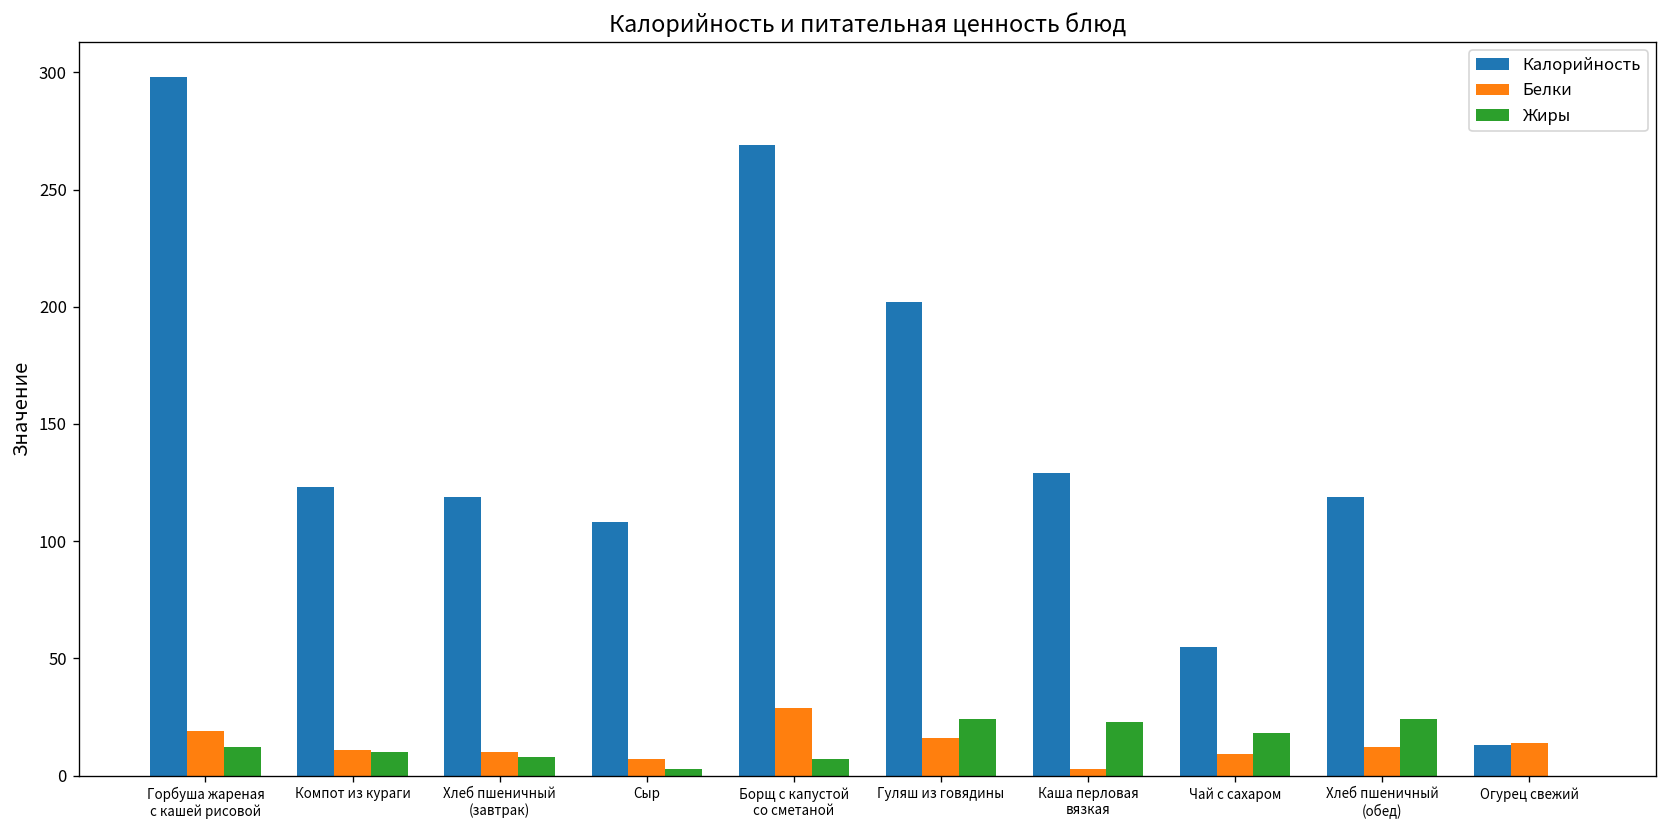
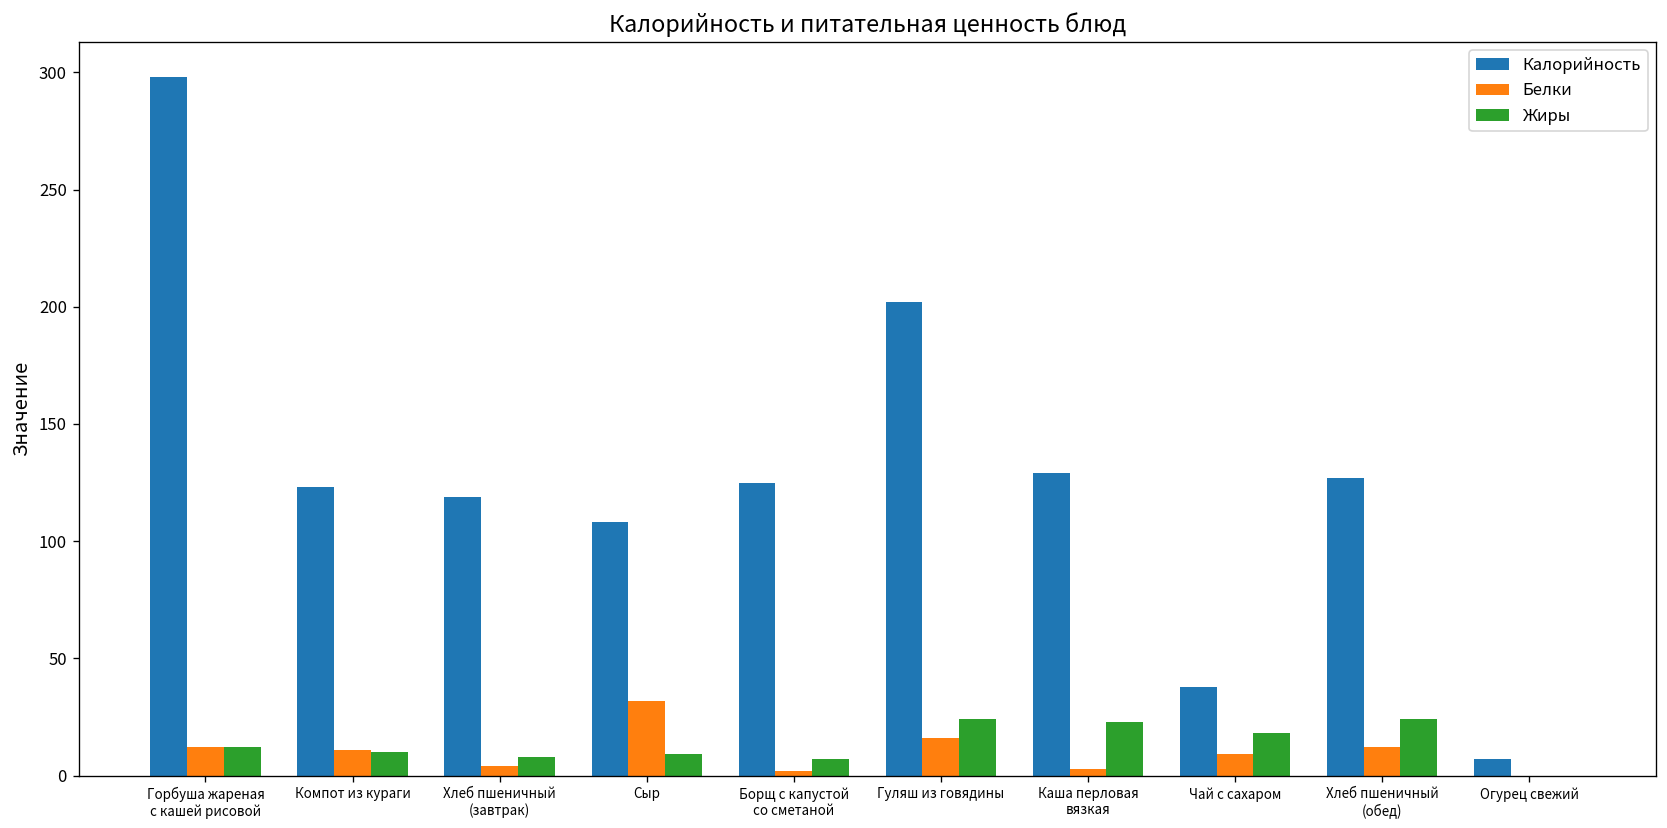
Белки, Горбуша жареная с кашей рисовой: 19 -> 12
Белки, Хлеб пшеничный (завтрак): 10 -> 4
Белки, Сыр: 7 -> 32
Жиры, Сыр: 3 -> 9
Калорийность, Борщ с капустой со сметаной: 269 -> 125
Белки, Борщ с капустой со сметаной: 29 -> 2
Калорийность, Чай с сахаром: 55 -> 38
Калорийность, Хлеб пшеничный (обед): 119 -> 127
Калорийность, Огурец свежий: 13 -> 7
Белки, Огурец свежий: 14 -> 0
